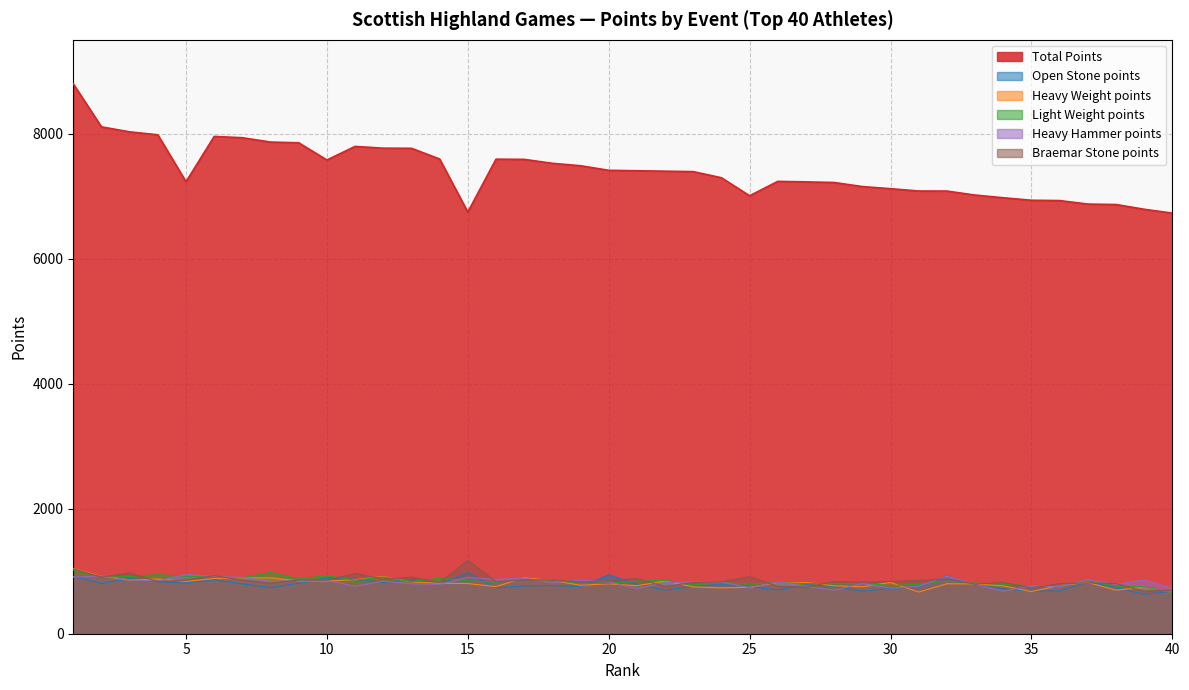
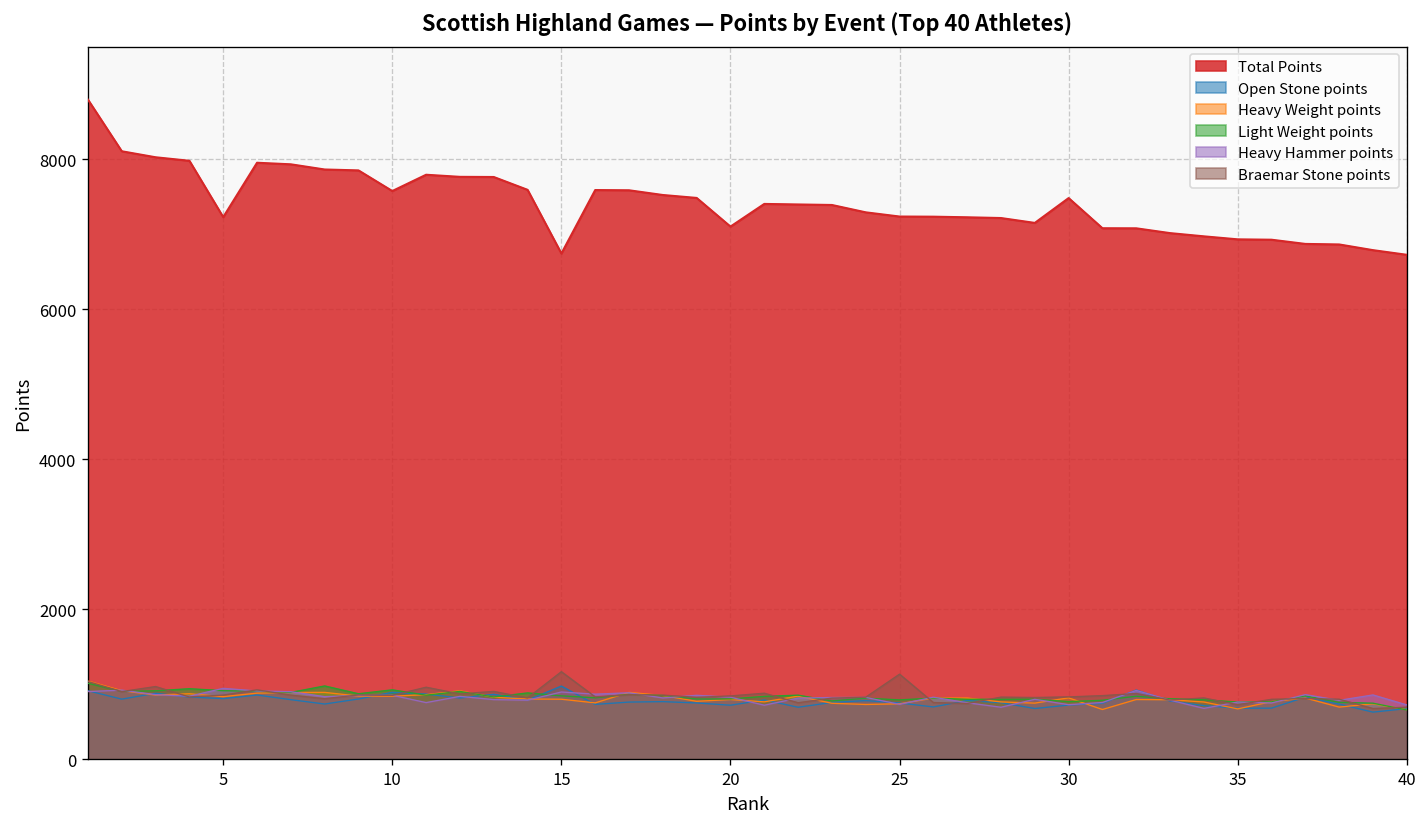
Total Points, 20: 7400 -> 7100
Open Stone points, 20: 900 -> 700
Total Points, 25: 7000 -> 7200
Braemar Stone points, 25: 900 -> 1100
Total Points, 30: 7100 -> 7500
